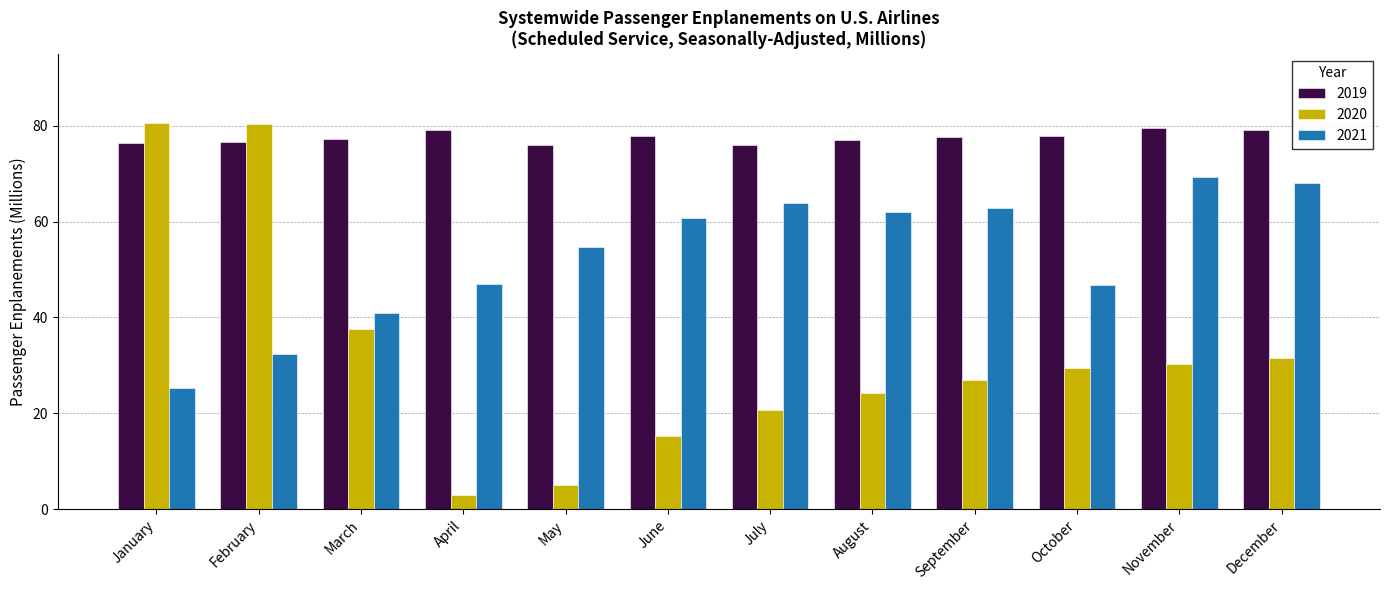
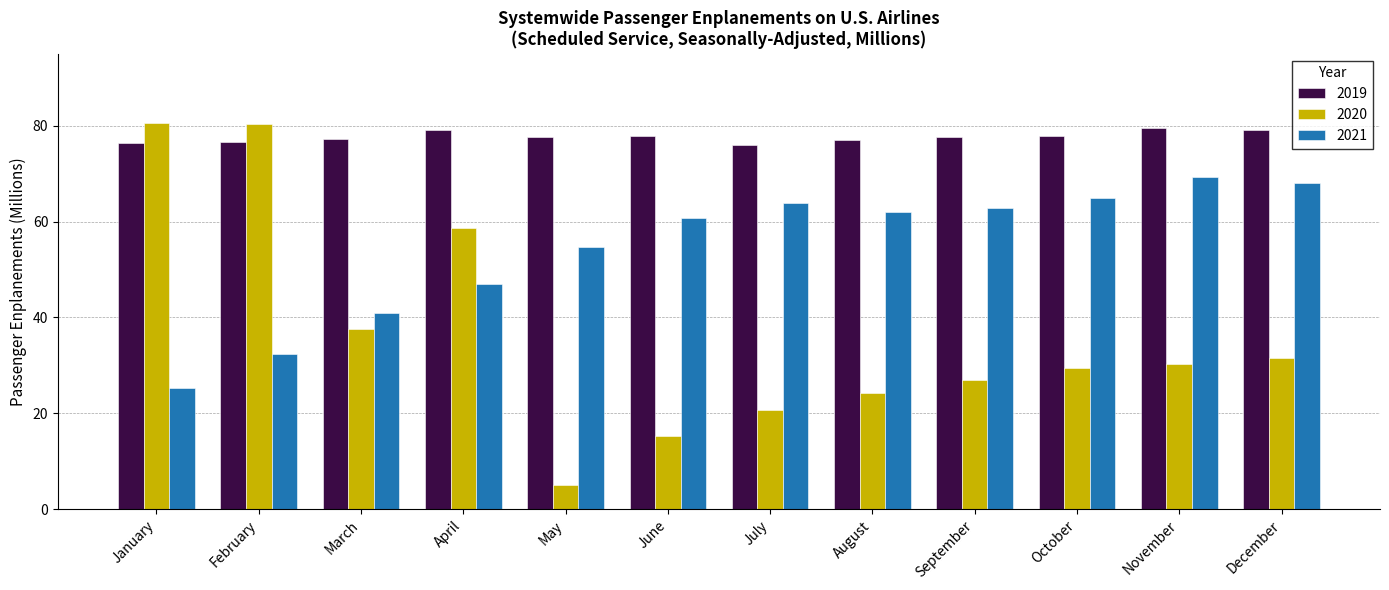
2020, April: 3 -> 59
2019, May: 76 -> 78
2021, October: 47 -> 65
